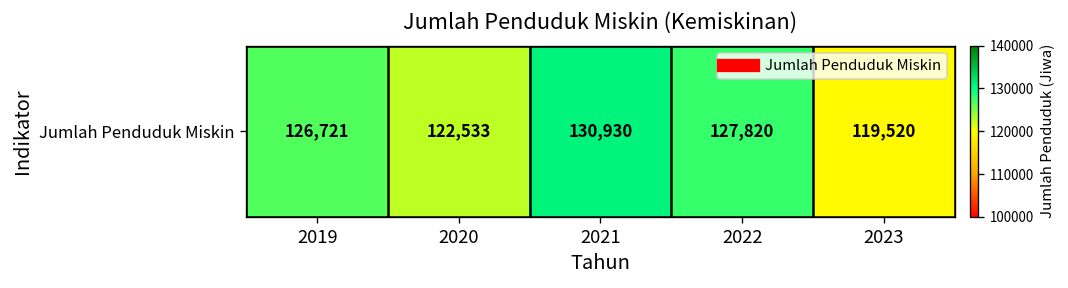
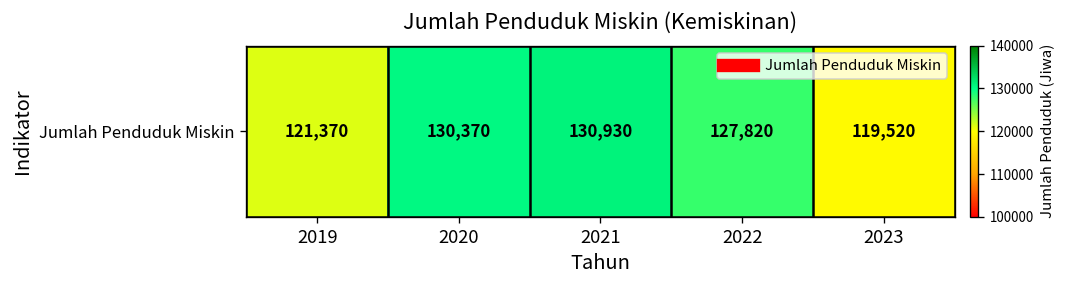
Jumlah Penduduk Miskin, 2019: 126,721 -> 121,370
Jumlah Penduduk Miskin, 2020: 122,533 -> 130,370
